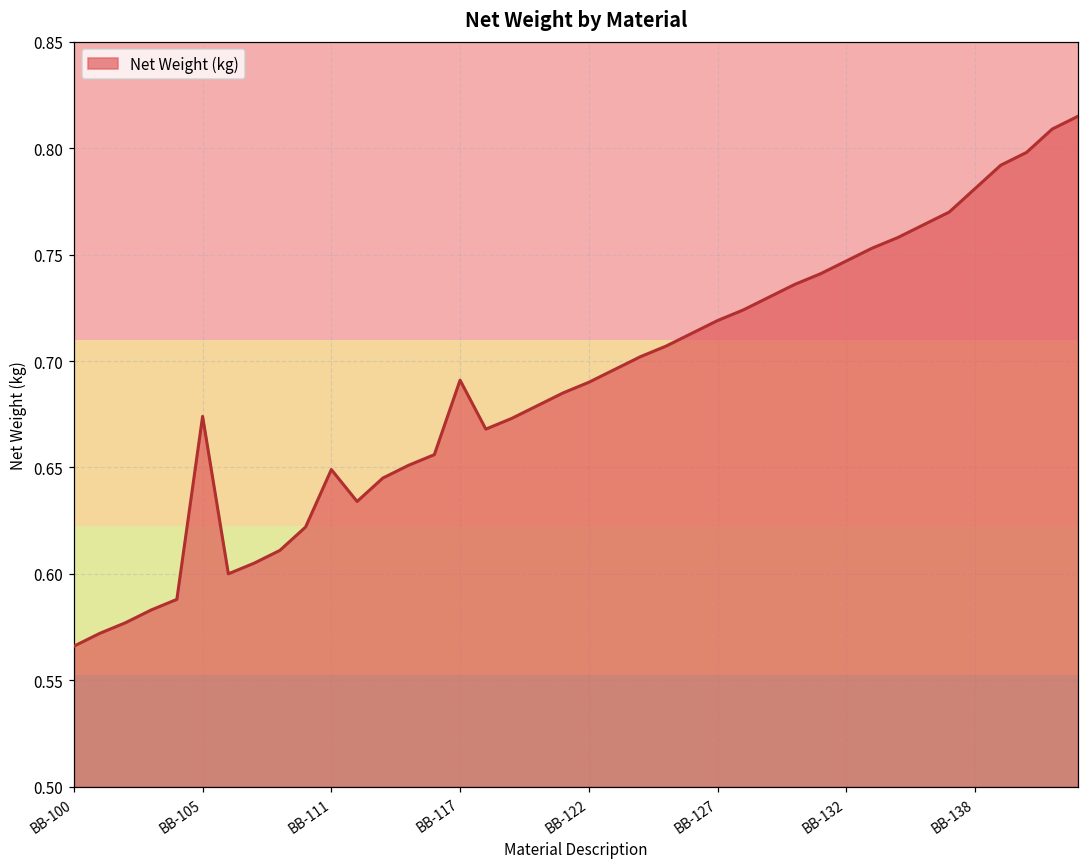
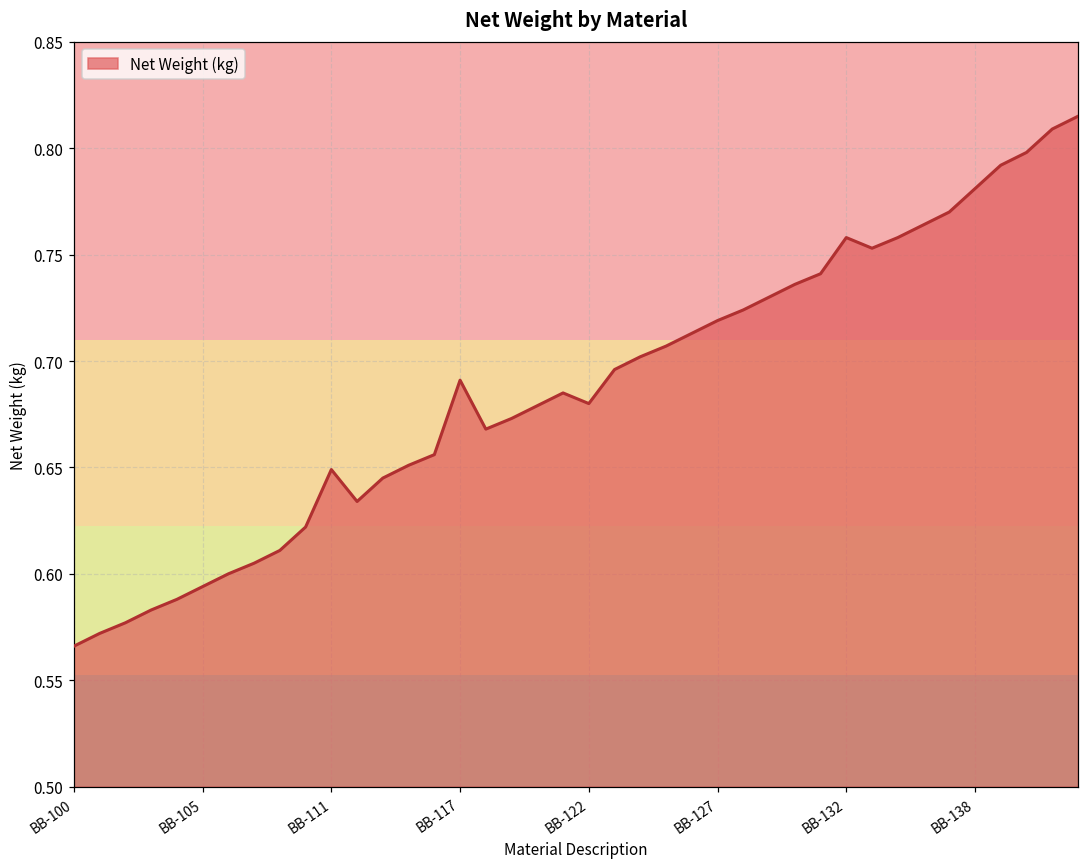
BB-105: 0.674 -> 0.594
BB-122: 0.69 -> 0.68
BB-132: 0.747 -> 0.758
